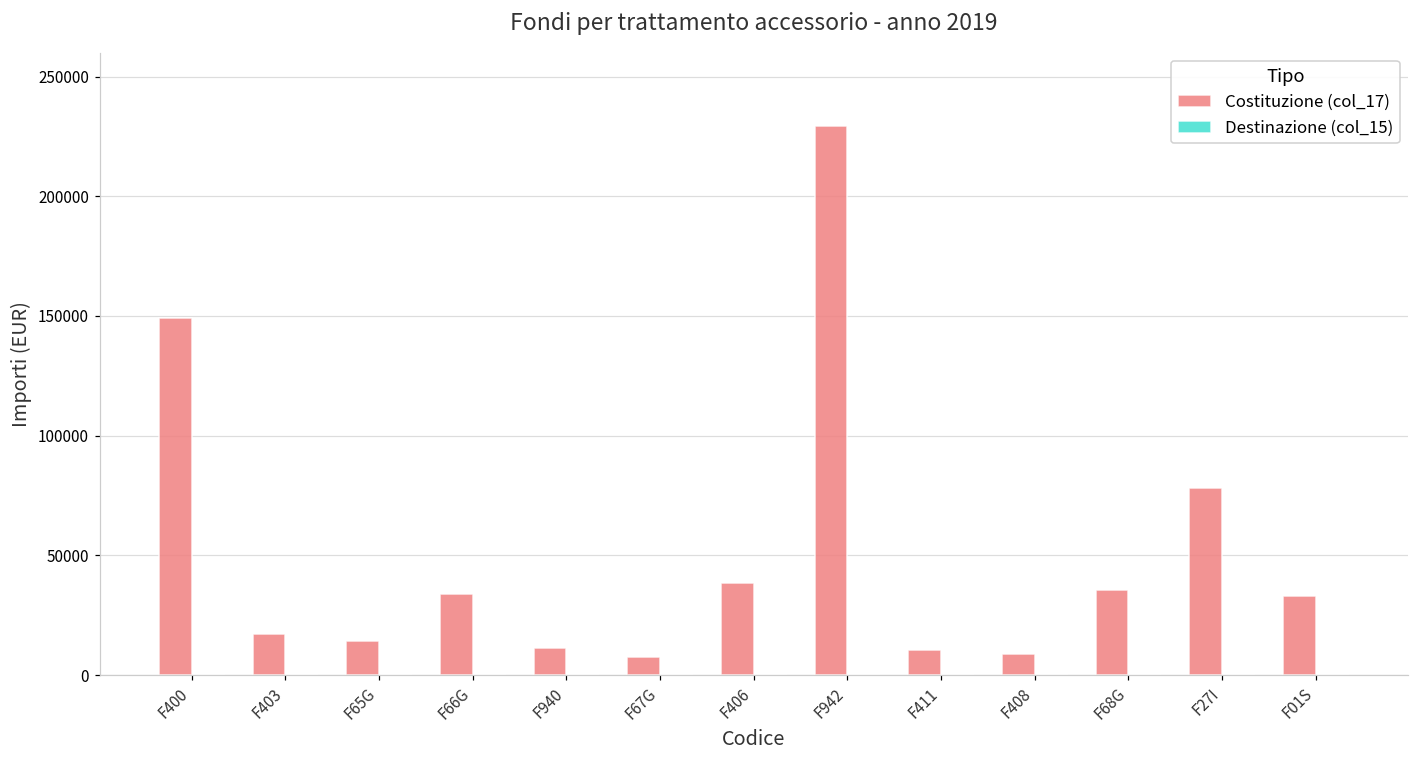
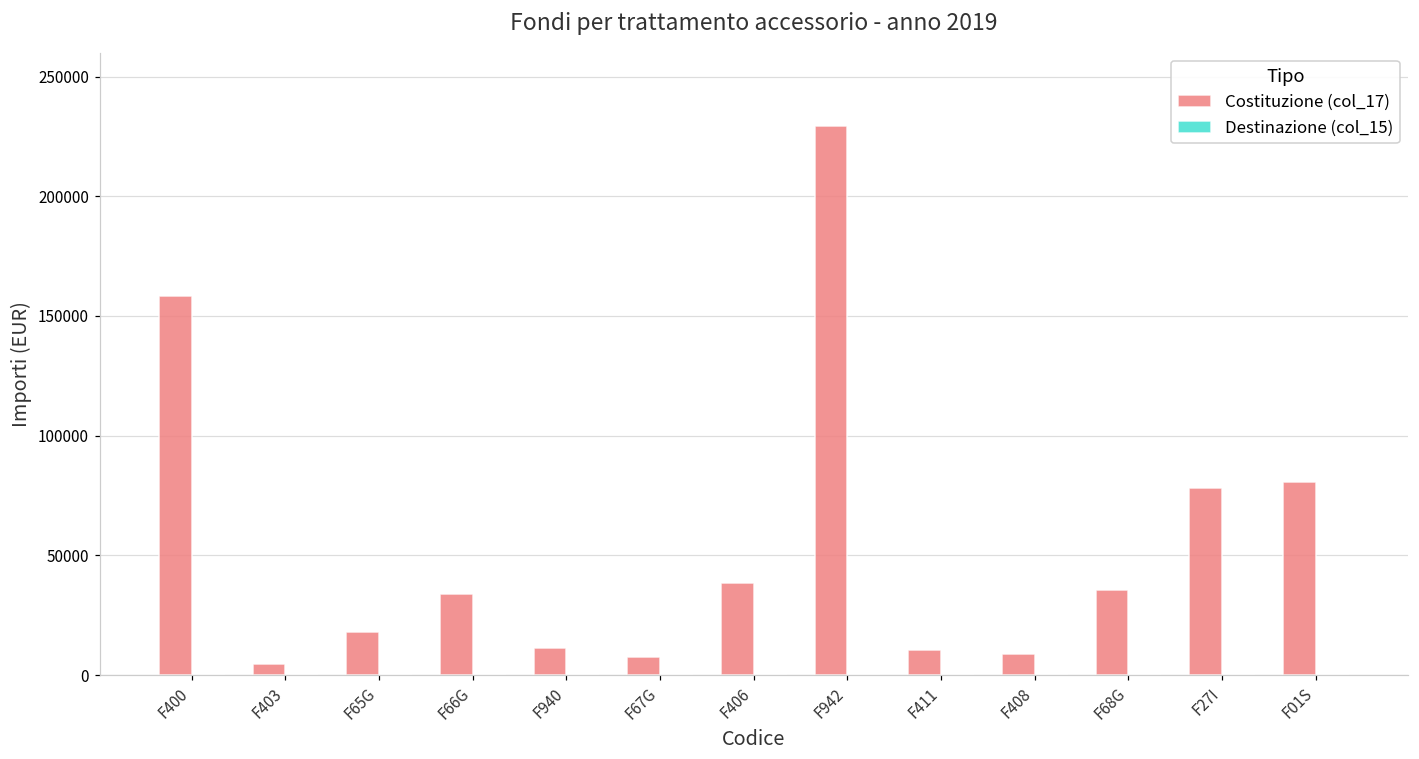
Costituzione (col_17), F400: 149000 -> 158000
Costituzione (col_17), F403: 17000 -> 5000
Costituzione (col_17), F65G: 14000 -> 18000
Costituzione (col_17), F01S: 33000 -> 81000
